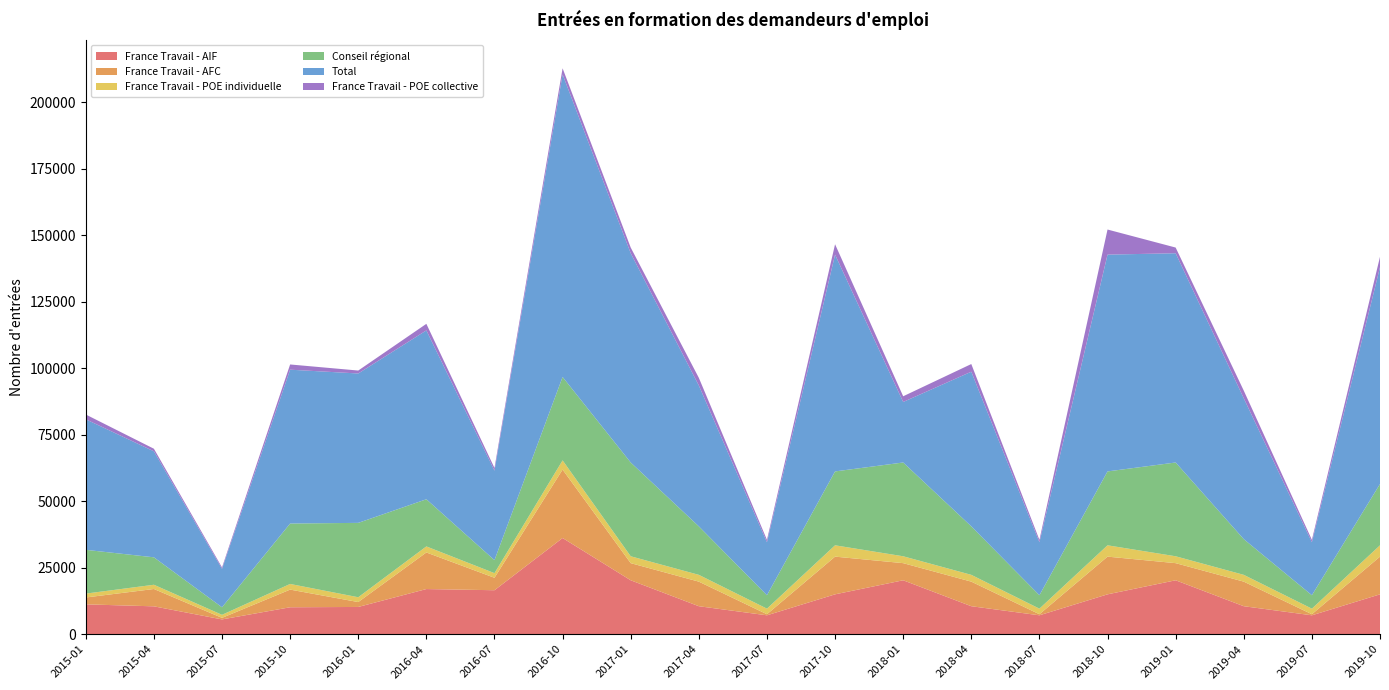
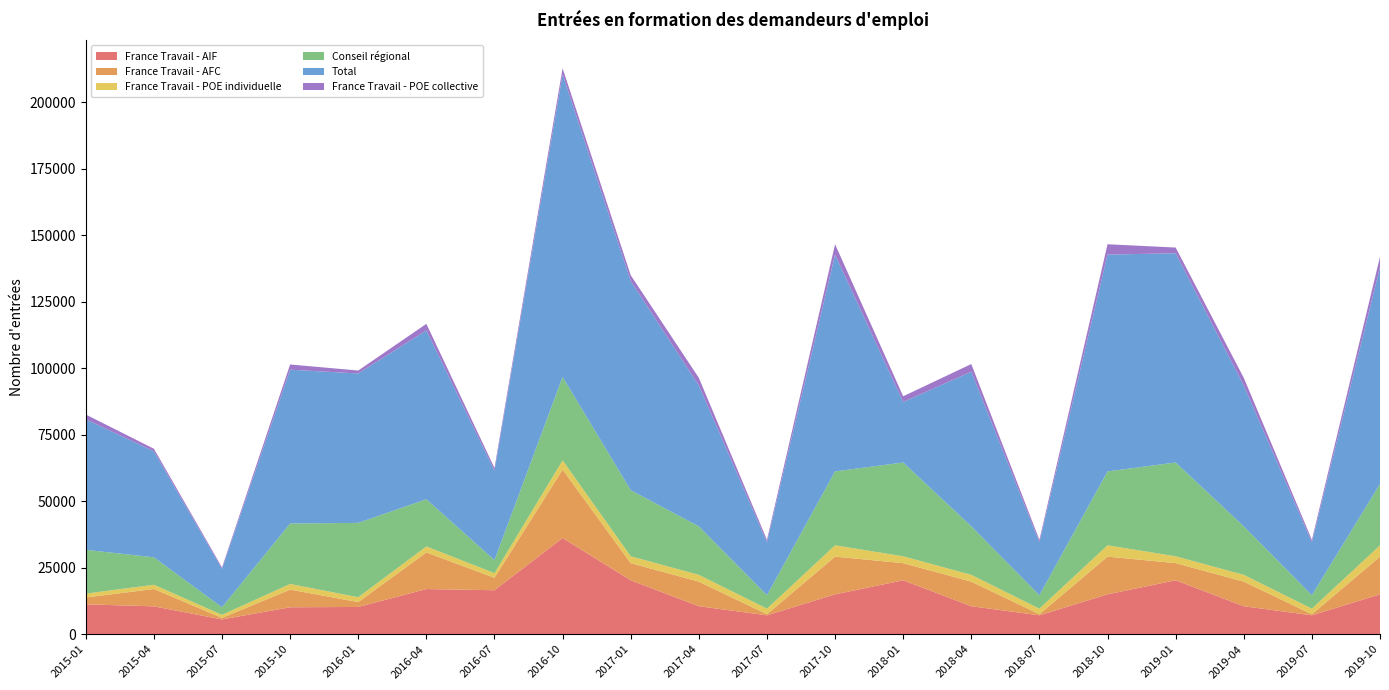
Conseil régional, 2017-01: 35000 -> 25000
France Travail - POE collective, 2018-10: 9000 -> 4000
Conseil régional, 2019-04: 13000 -> 18000
